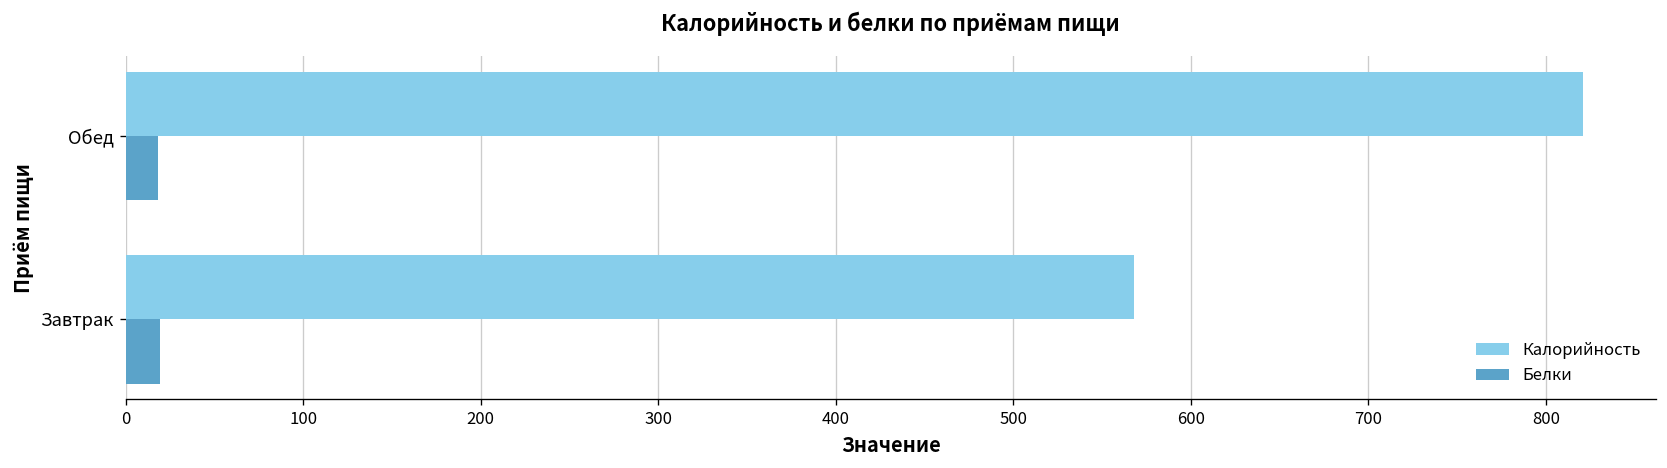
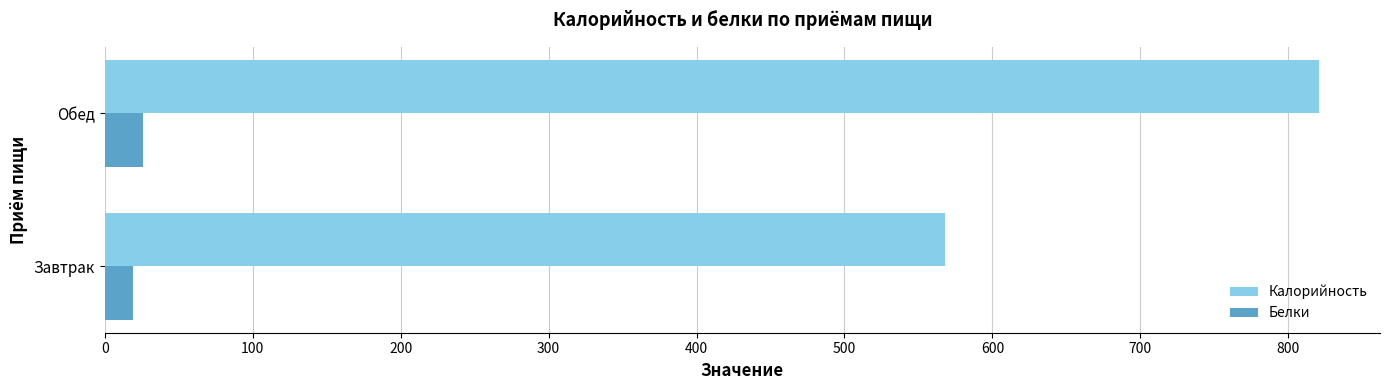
Белки, Обед: 19 -> 26
